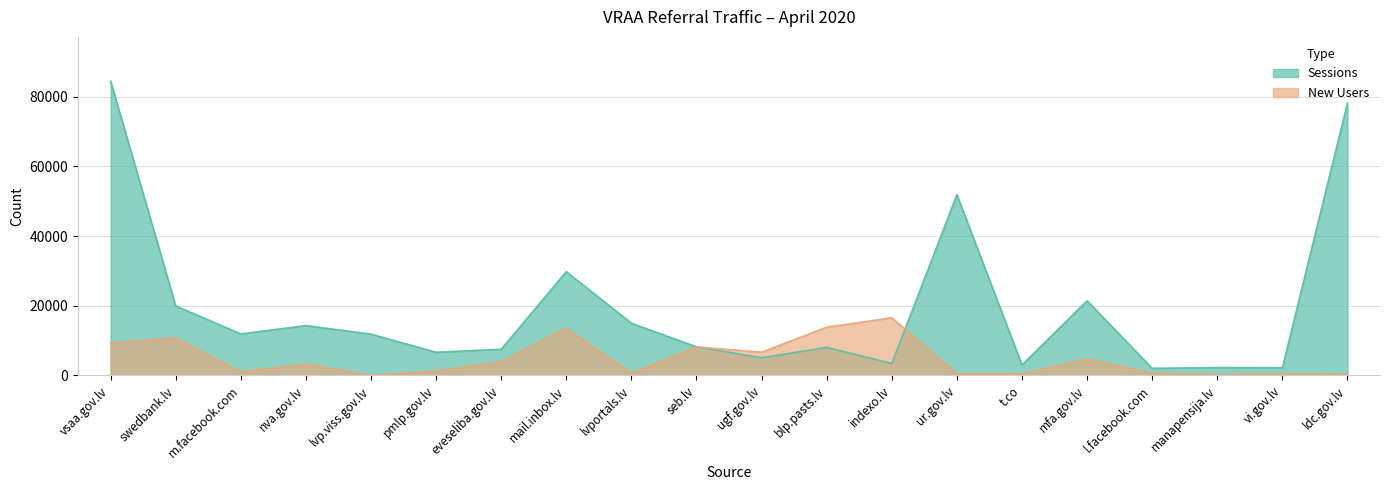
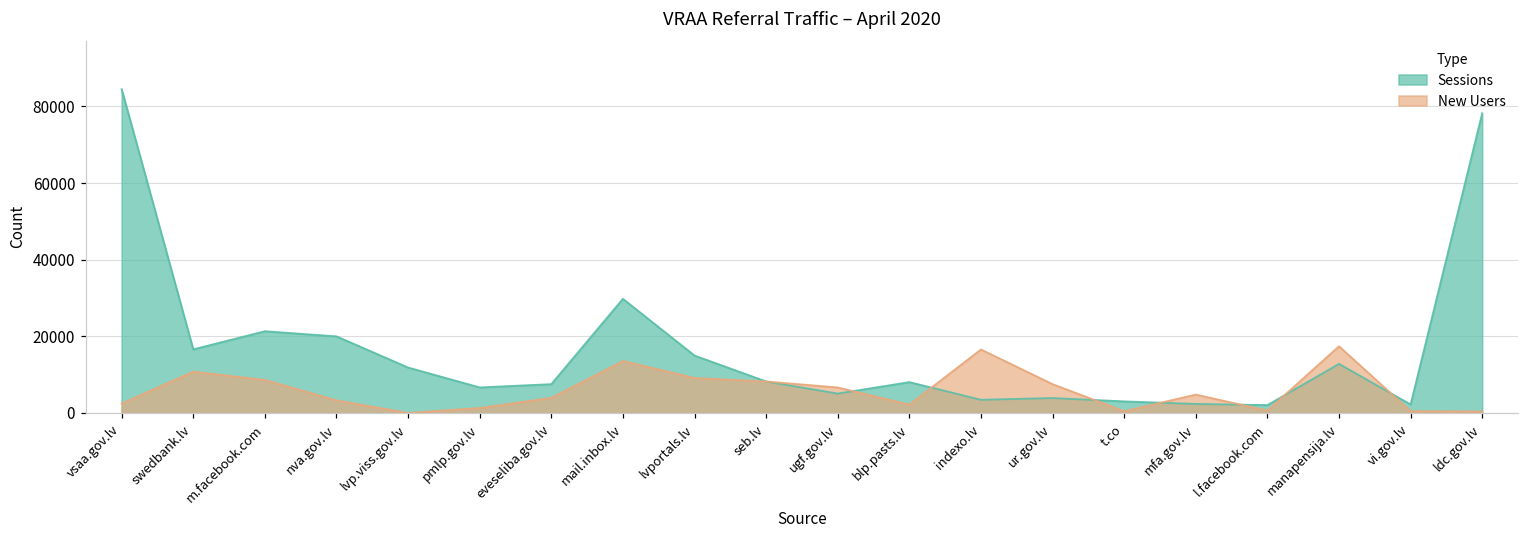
New Users, vsaa.gov.lv: 9000 -> 2000
Sessions, swedbank.lv: 20000 -> 17000
Sessions, m.facebook.com: 12000 -> 21000
New Users, m.facebook.com: 1000 -> 9000
Sessions, nva.gov.lv: 14000 -> 20000
New Users, lvportals.lv: 1000 -> 9000
New Users, blp.pasts.lv: 14000 -> 2000
Sessions, ur.gov.lv: 52000 -> 4000
New Users, ur.gov.lv: 0 -> 8000
Sessions, mfa.gov.lv: 21000 -> 2000
Sessions, manapensija.lv: 2000 -> 13000
New Users, manapensija.lv: 0 -> 17000
